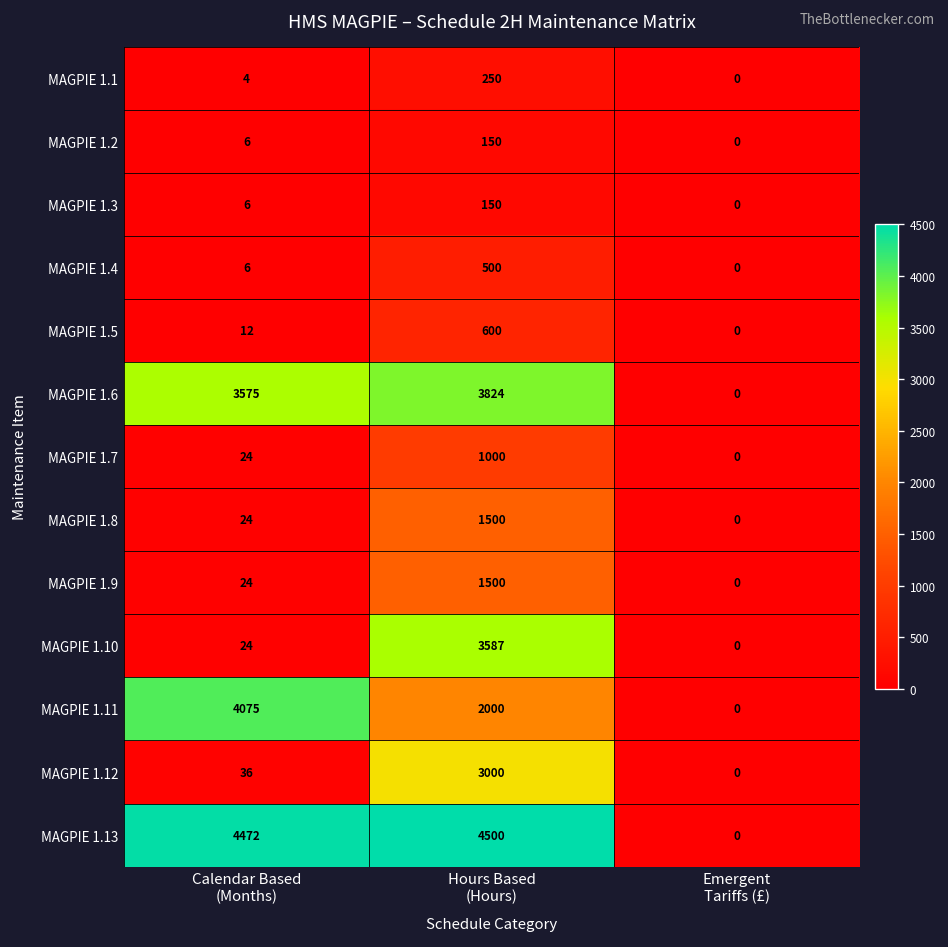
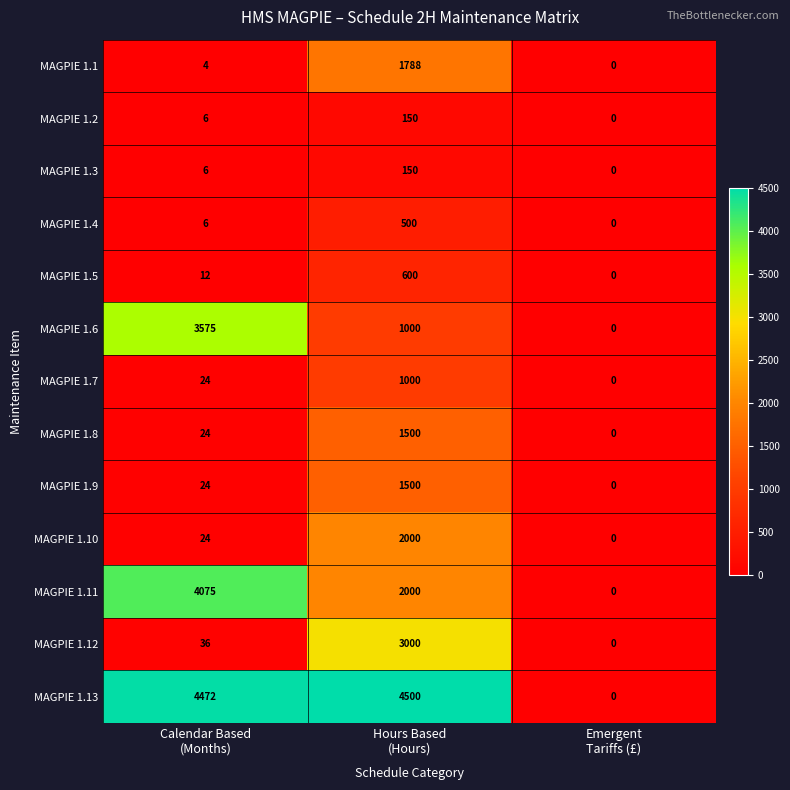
MAGPIE 1.1, Hours Based (Hours): 250 -> 1788
MAGPIE 1.6, Hours Based (Hours): 3824 -> 1000
MAGPIE 1.10, Hours Based (Hours): 3587 -> 2000
